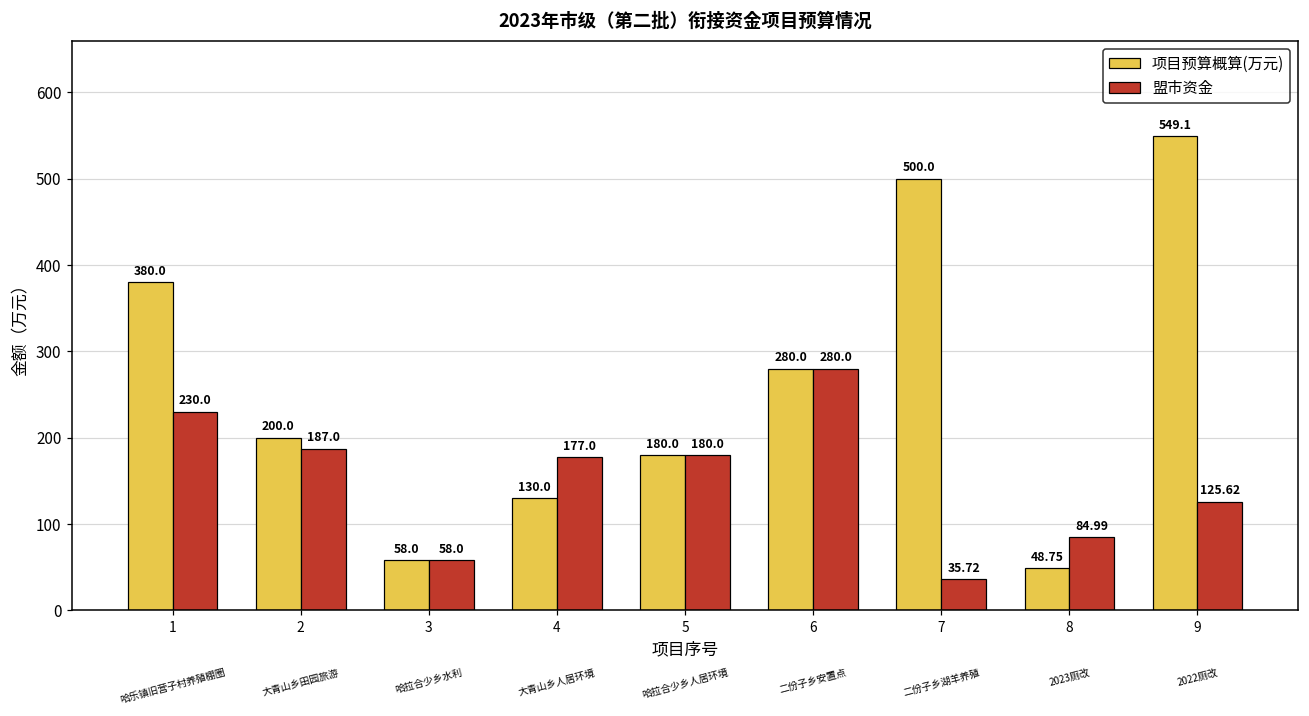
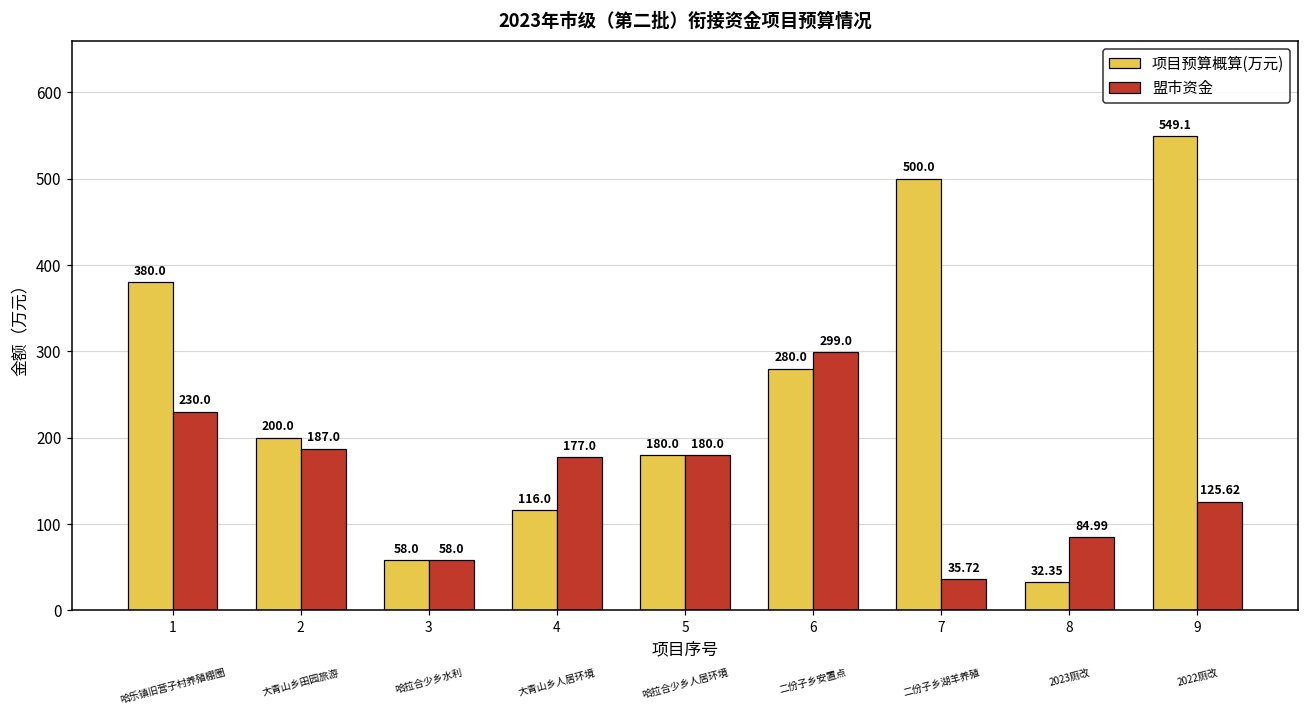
项目预算概算(万元), 4: 130.0 -> 116.0
盟市资金, 6: 280.0 -> 299.0
项目预算概算(万元), 8: 48.75 -> 32.35
